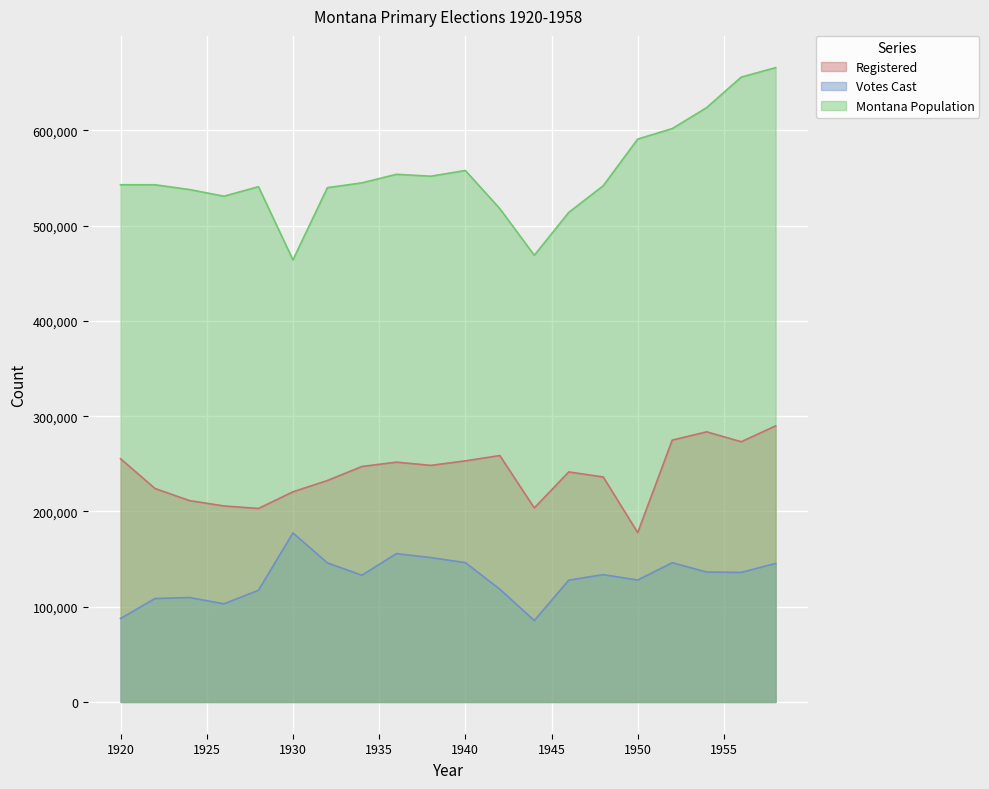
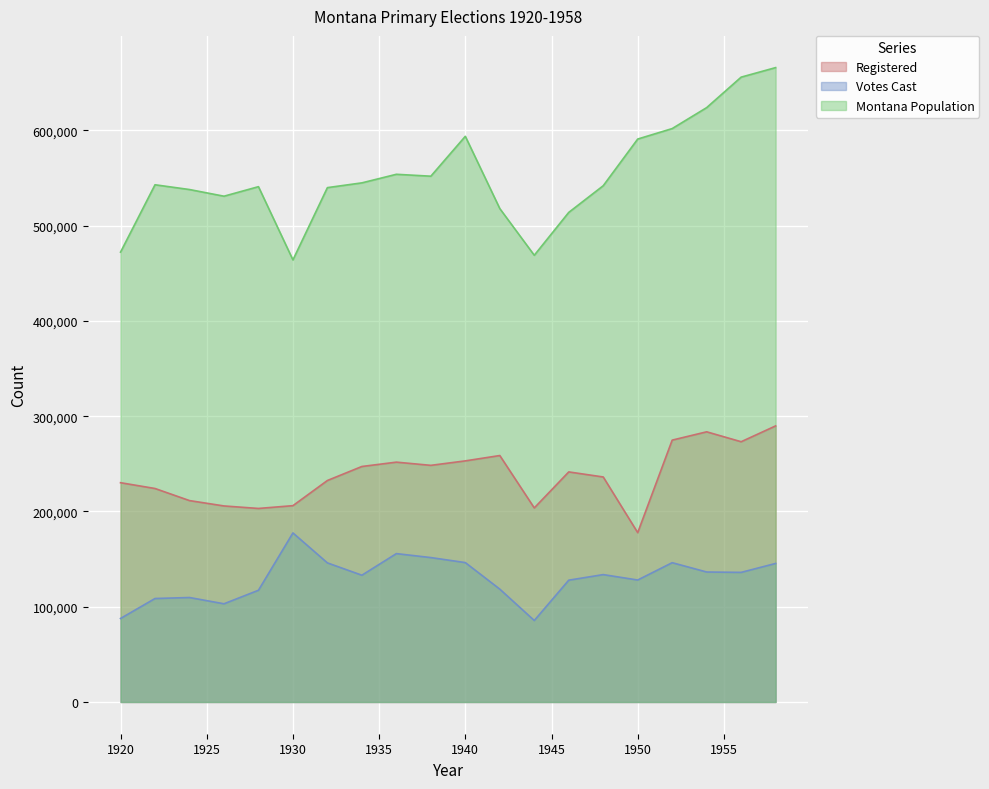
Registered, 1920: 260,000 -> 230,000
Montana Population, 1920: 540,000 -> 470,000
Registered, 1930: 220,000 -> 210,000
Montana Population, 1940: 560,000 -> 590,000
